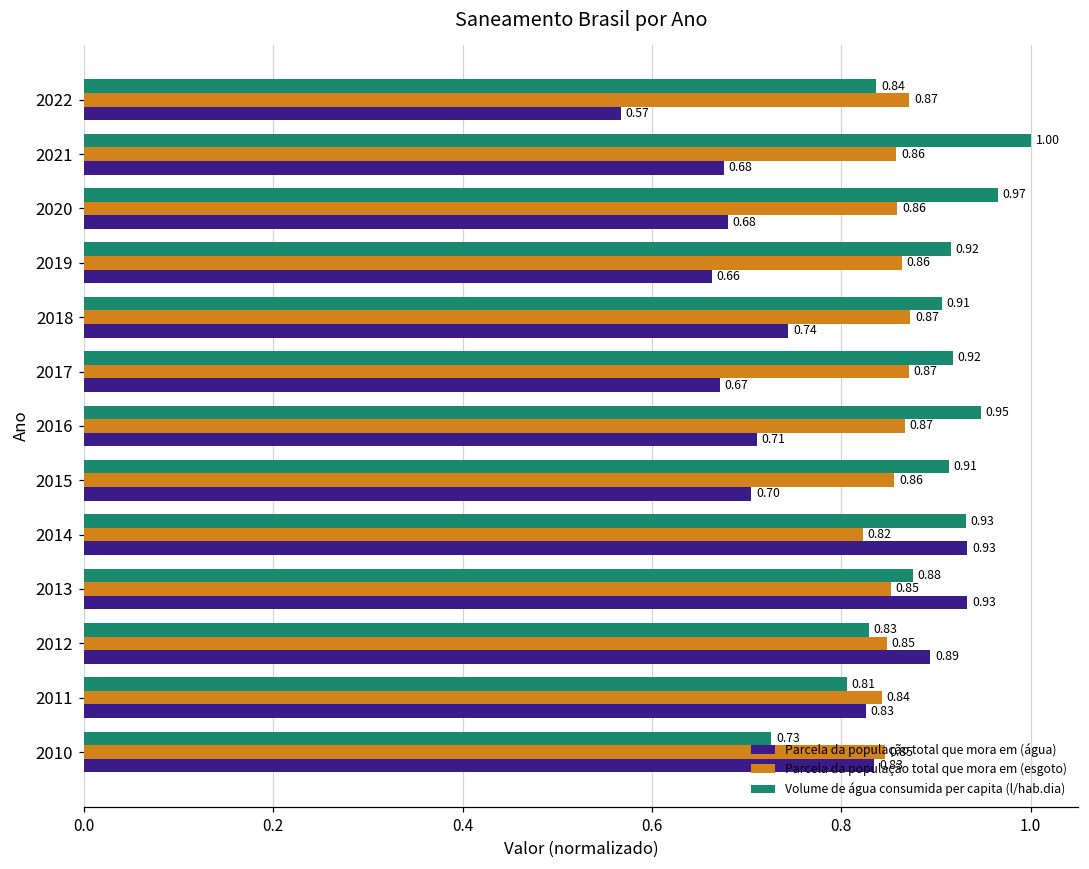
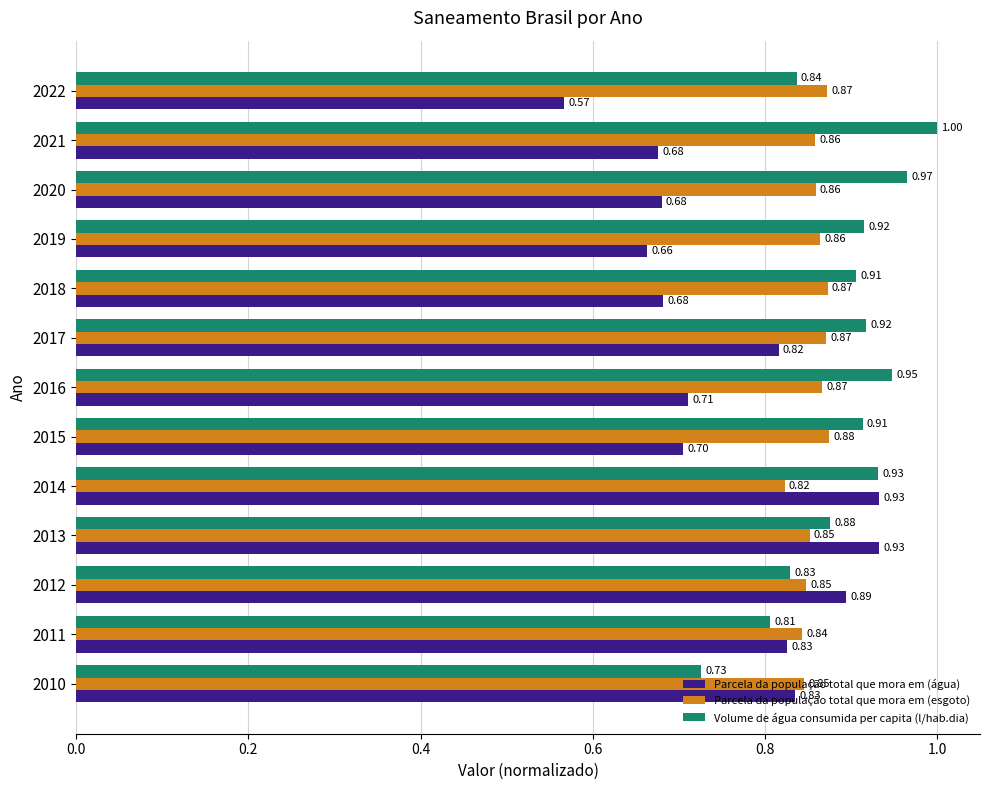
Parcela da população total que mora em (água), 2018: 0.74 -> 0.68
Parcela da população total que mora em (água), 2017: 0.67 -> 0.82
Parcela da população total que mora em (esgoto), 2015: 0.86 -> 0.88
